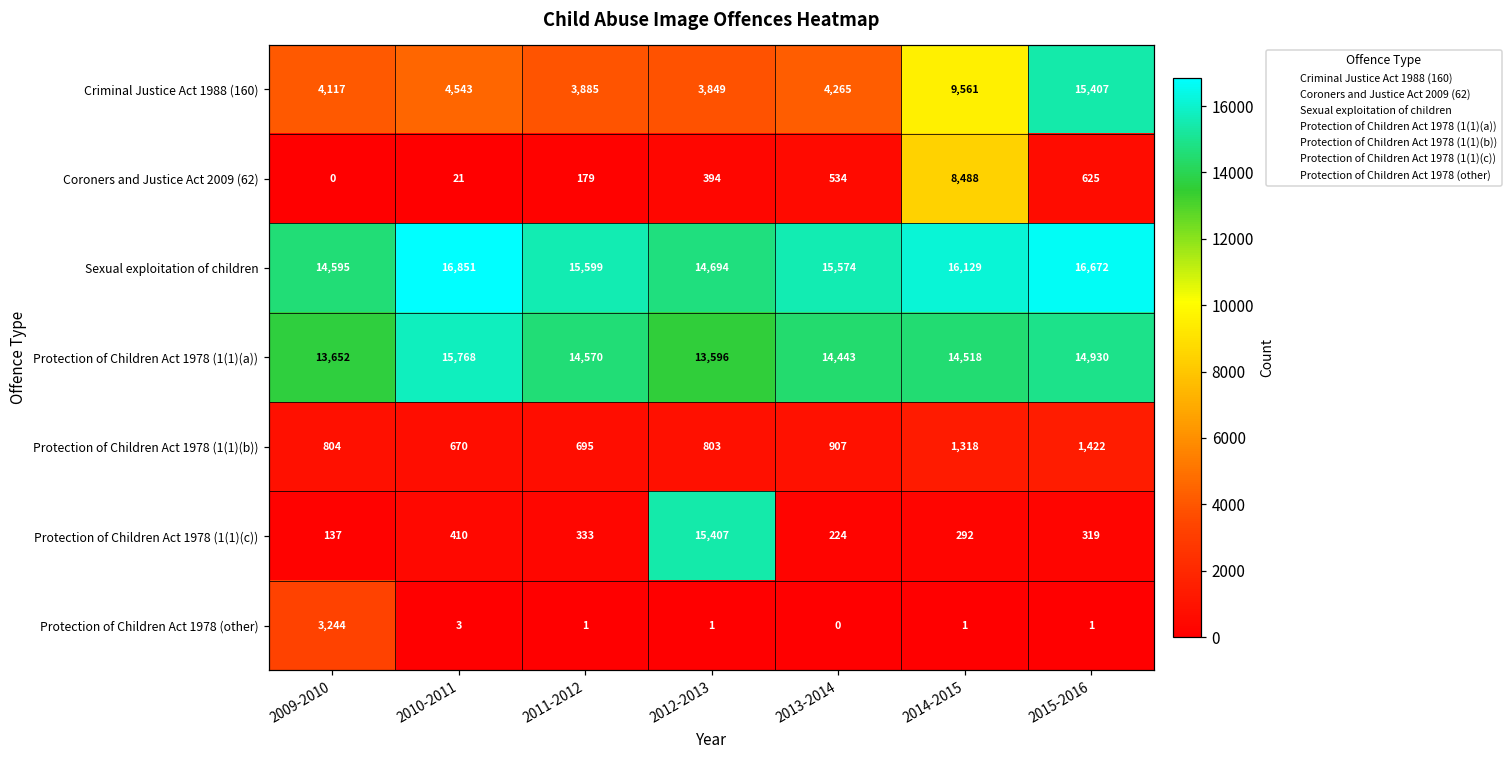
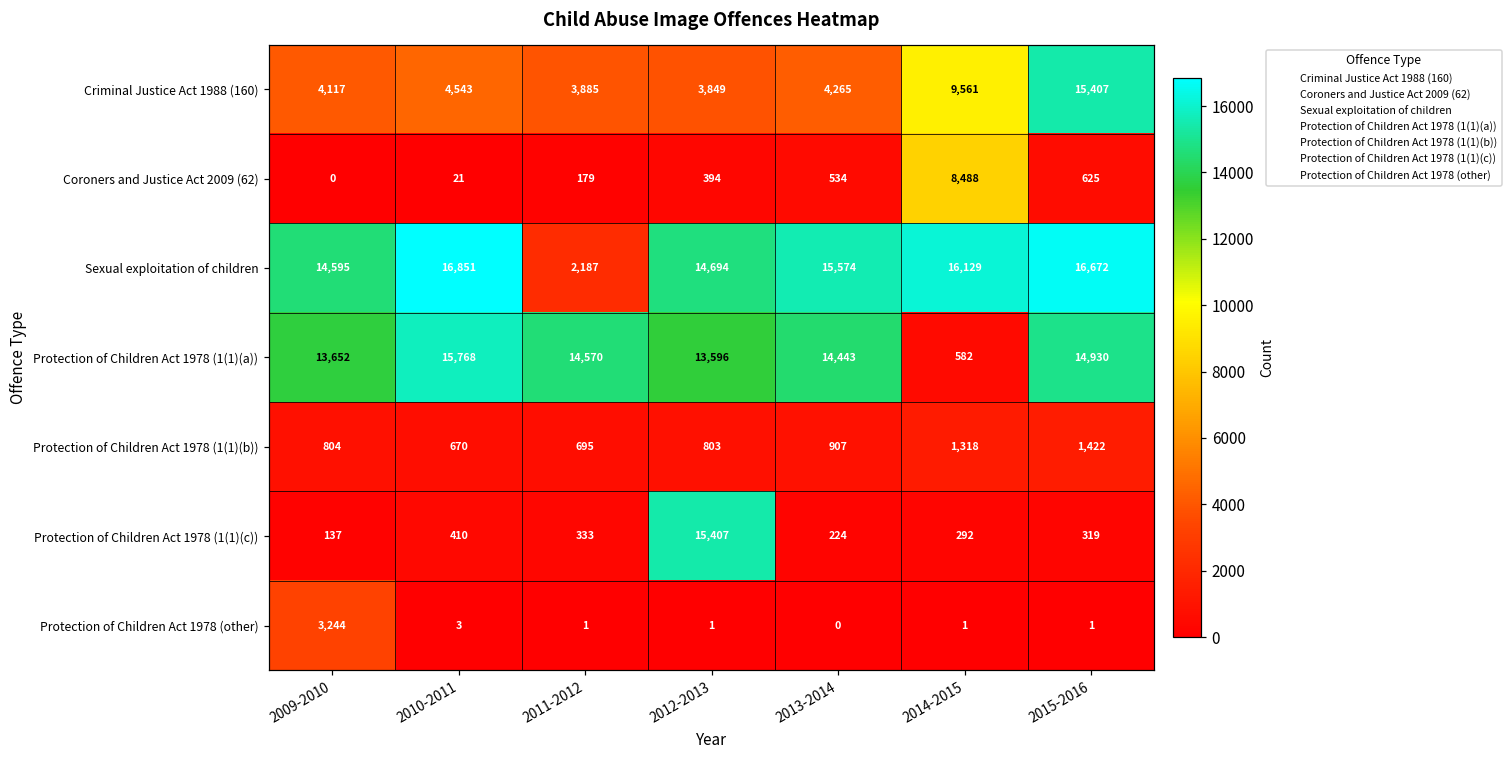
Sexual exploitation of children, 2011-2012: 15,599 -> 2,187
Protection of Children Act 1978 (1(1)(a)), 2014-2015: 14,518 -> 582
